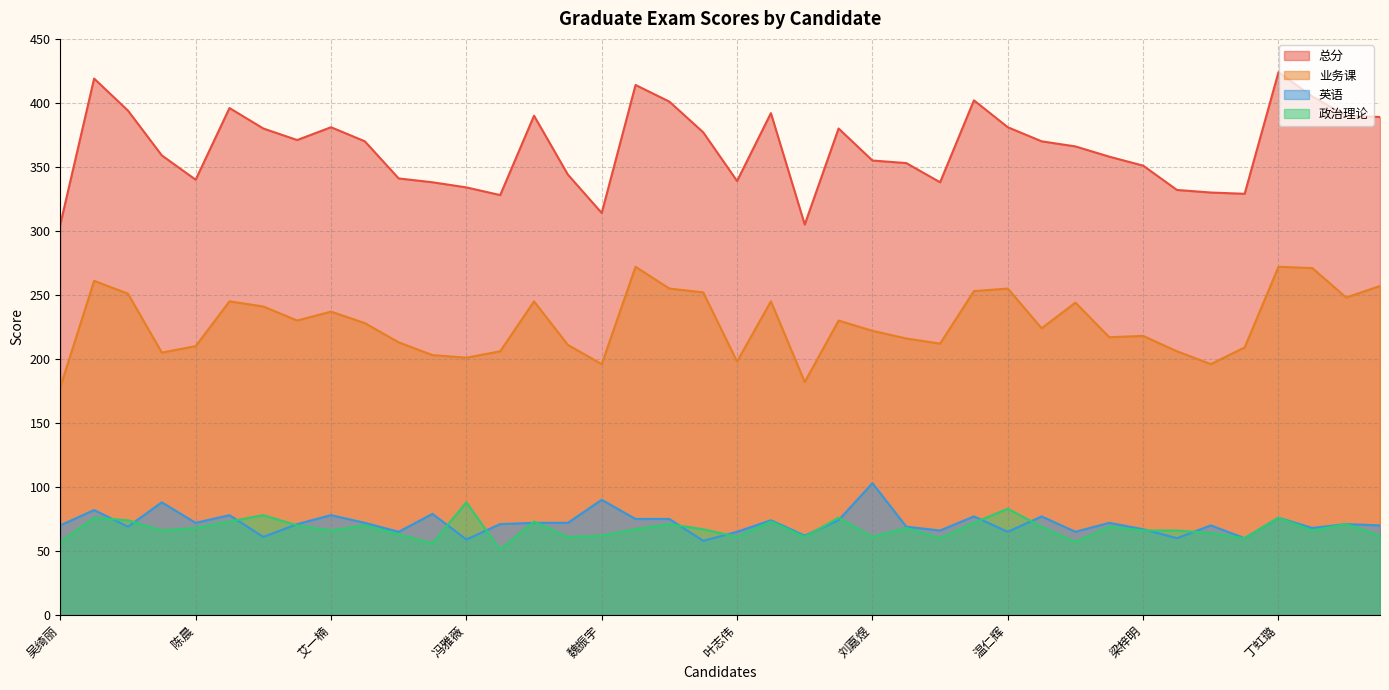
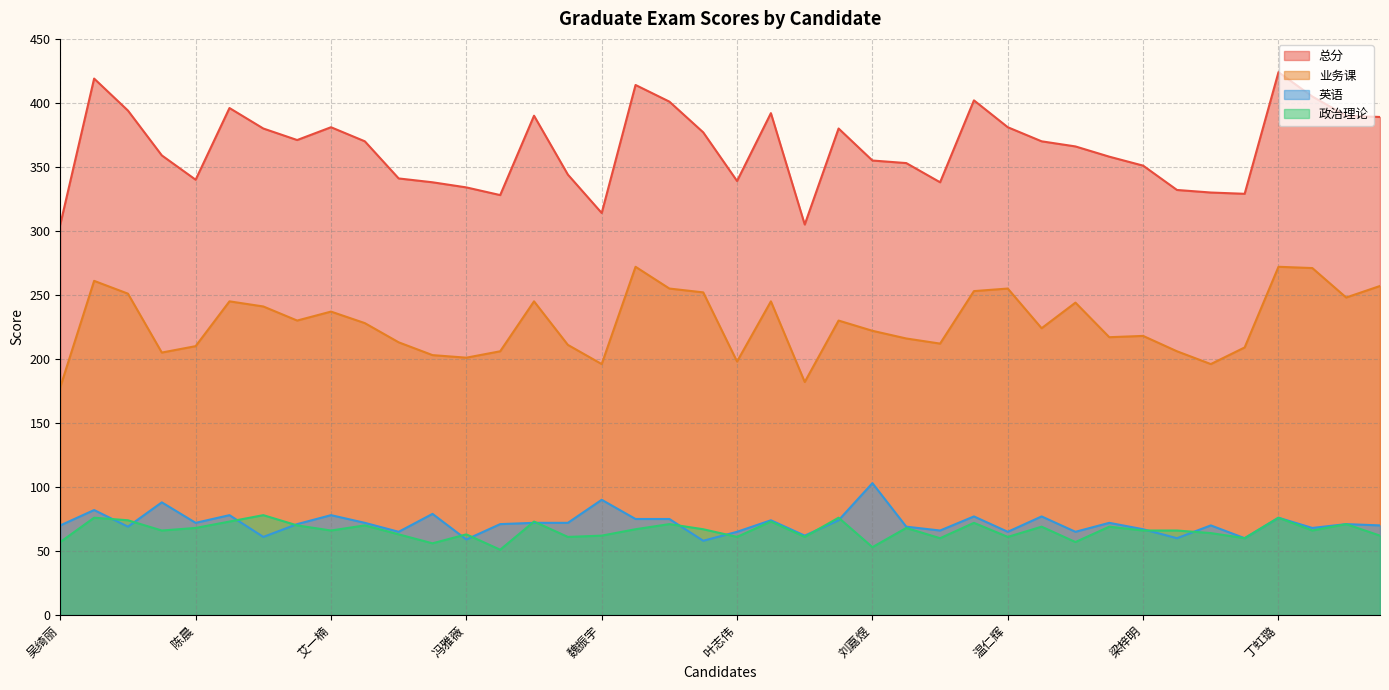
政治理论, 冯雅薇: 88 -> 63
政治理论, 刘嘉煜: 61 -> 53
政治理论, 温仁辉: 83 -> 61
